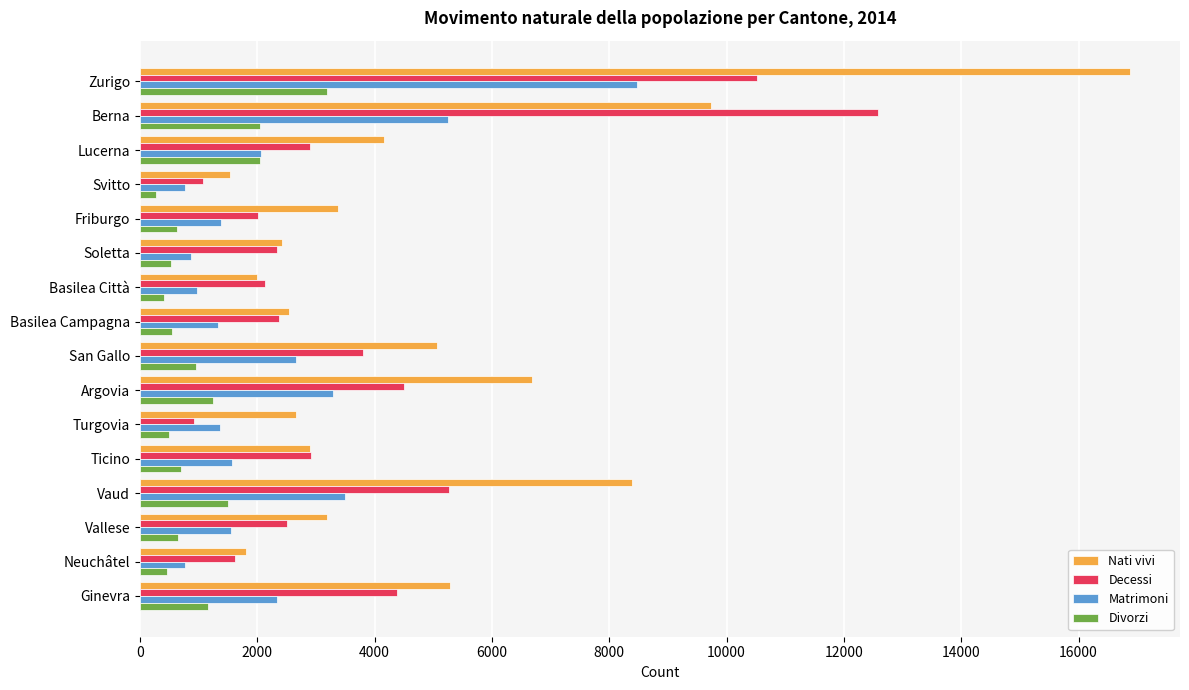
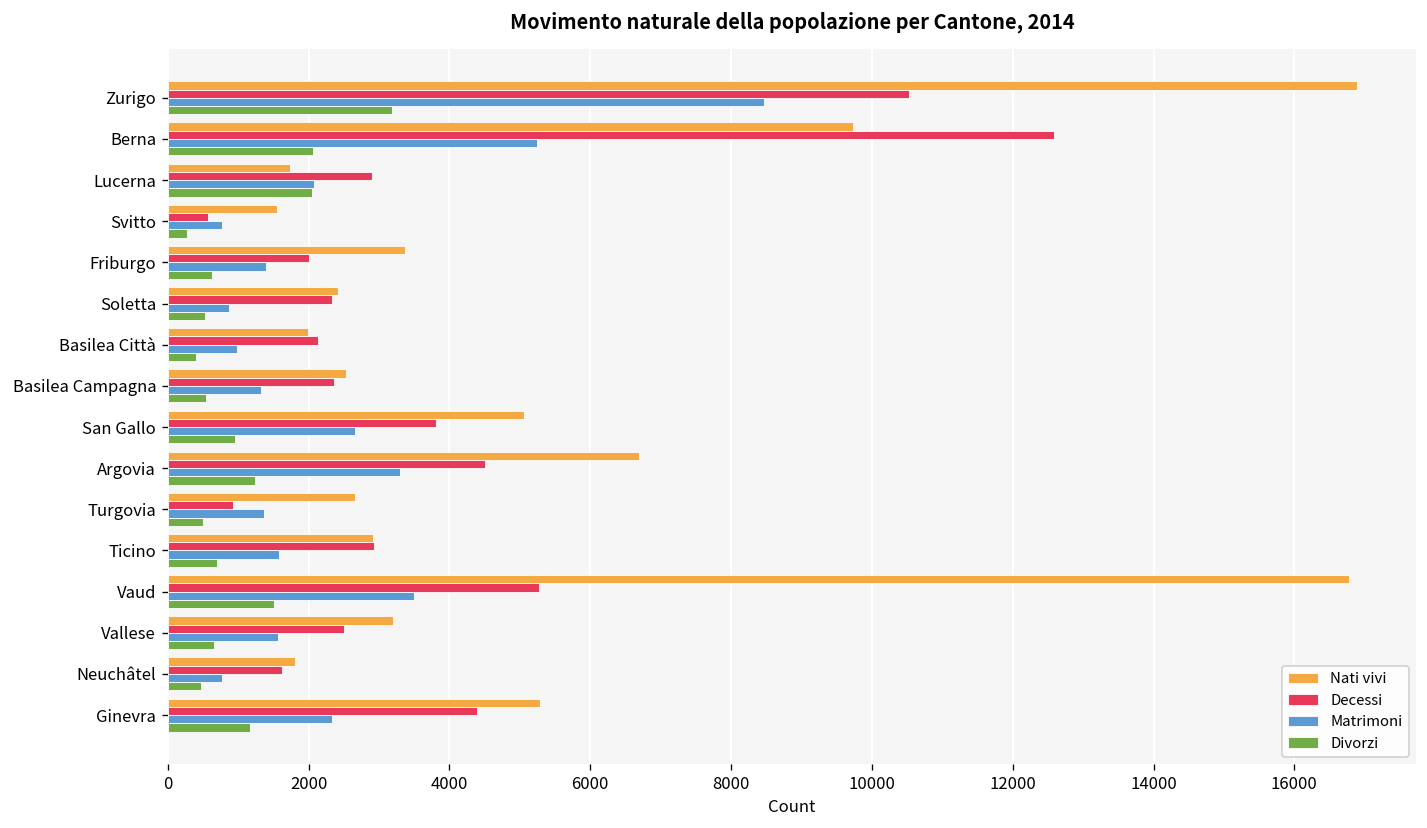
Nati vivi, Lucerna: 4200 -> 1700
Decessi, Svitto: 1100 -> 600
Nati vivi, Vaud: 8400 -> 16800
